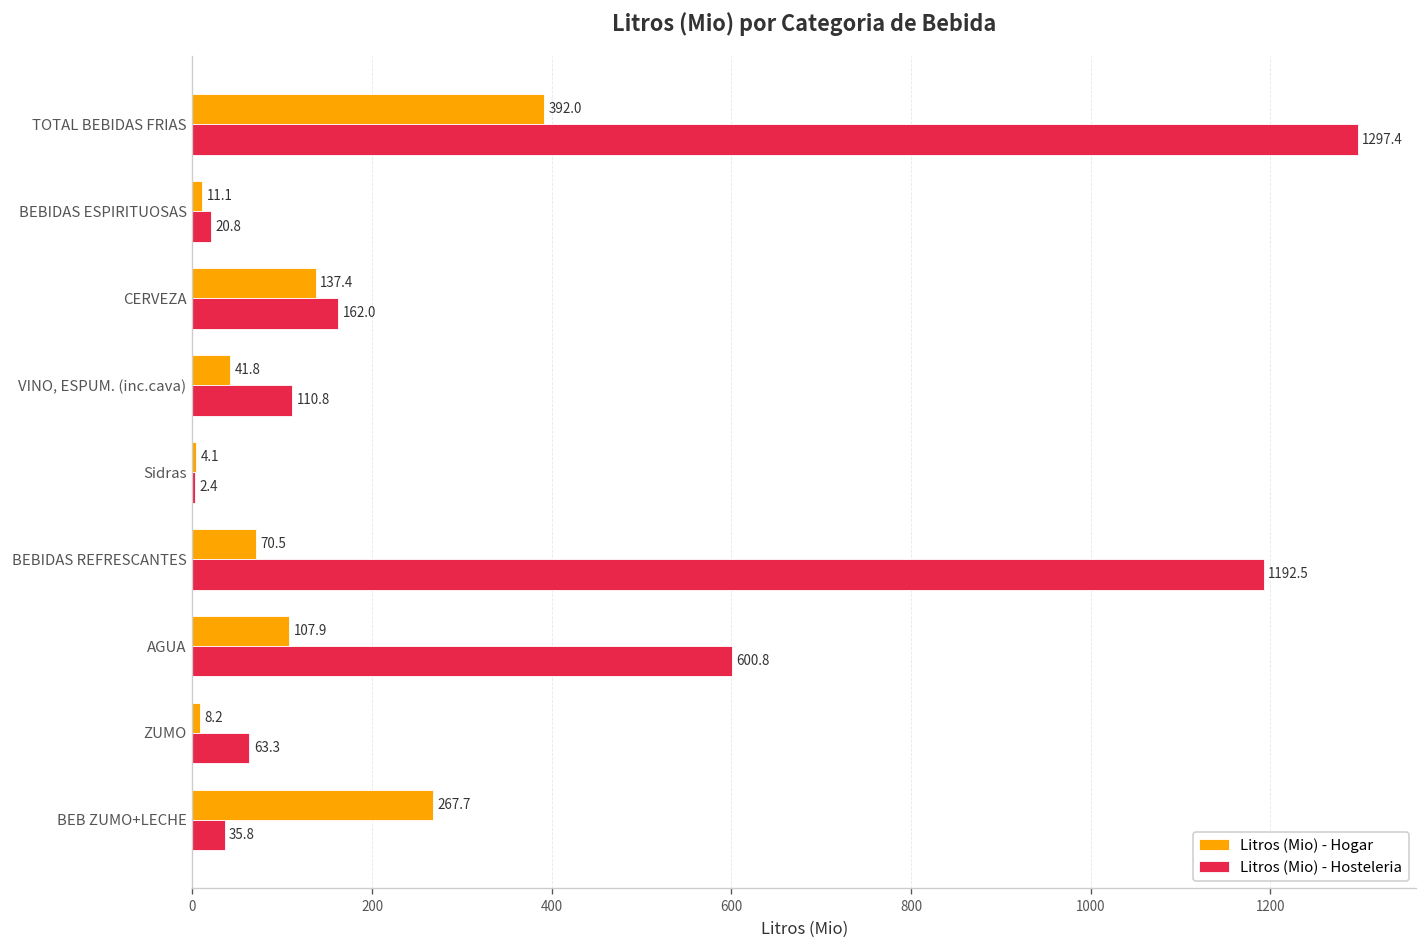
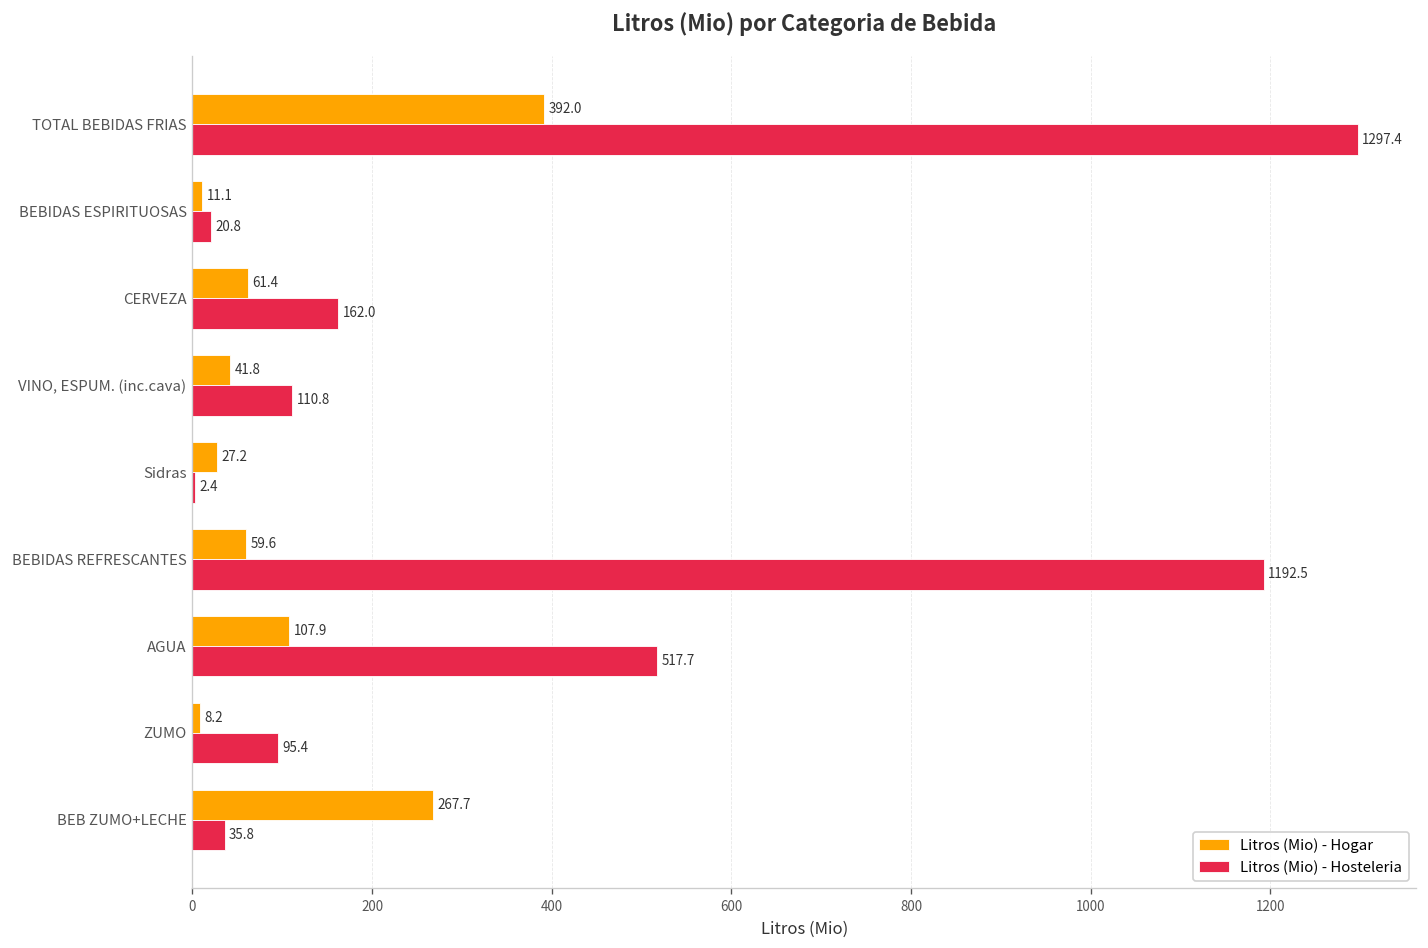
Litros (Mio) - Hogar, CERVEZA: 137.4 -> 61.4
Litros (Mio) - Hogar, Sidras: 4.1 -> 27.2
Litros (Mio) - Hogar, BEBIDAS REFRESCANTES: 70.5 -> 59.6
Litros (Mio) - Hosteleria, AGUA: 600.8 -> 517.7
Litros (Mio) - Hosteleria, ZUMO: 63.3 -> 95.4
